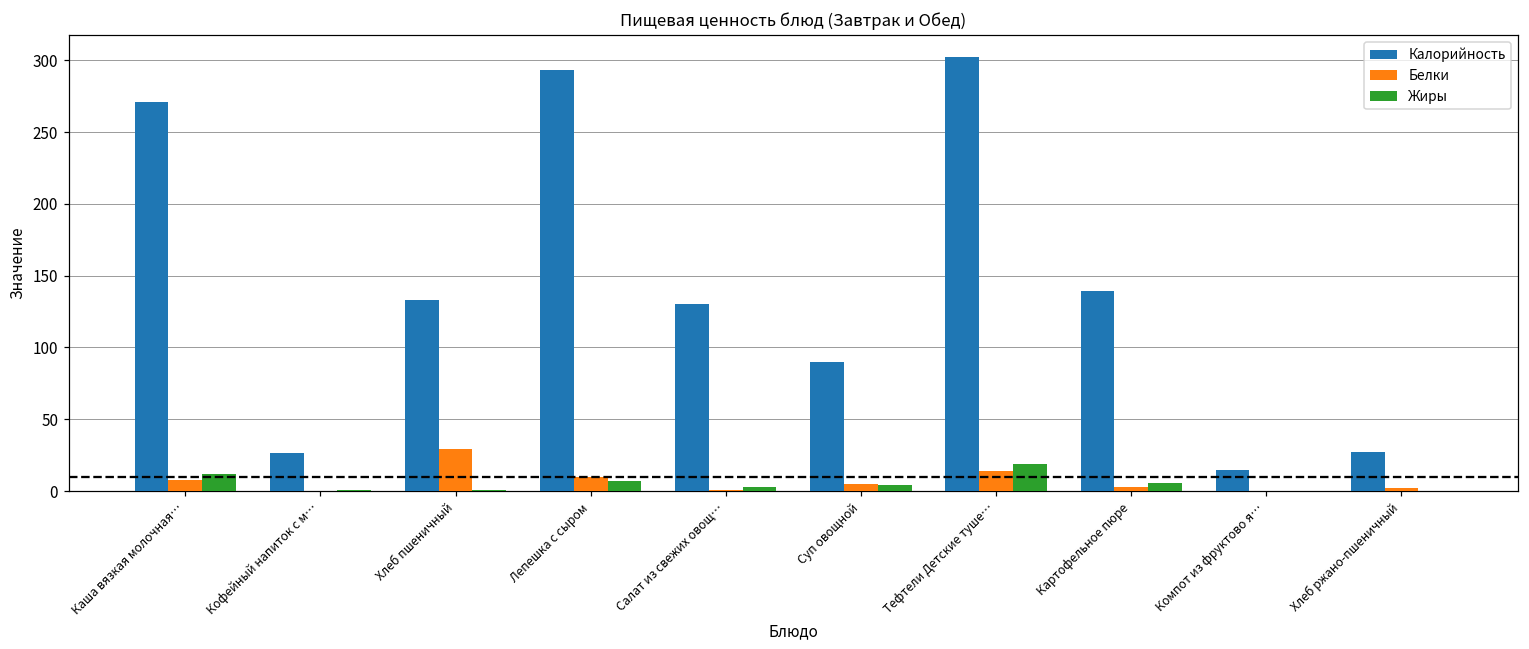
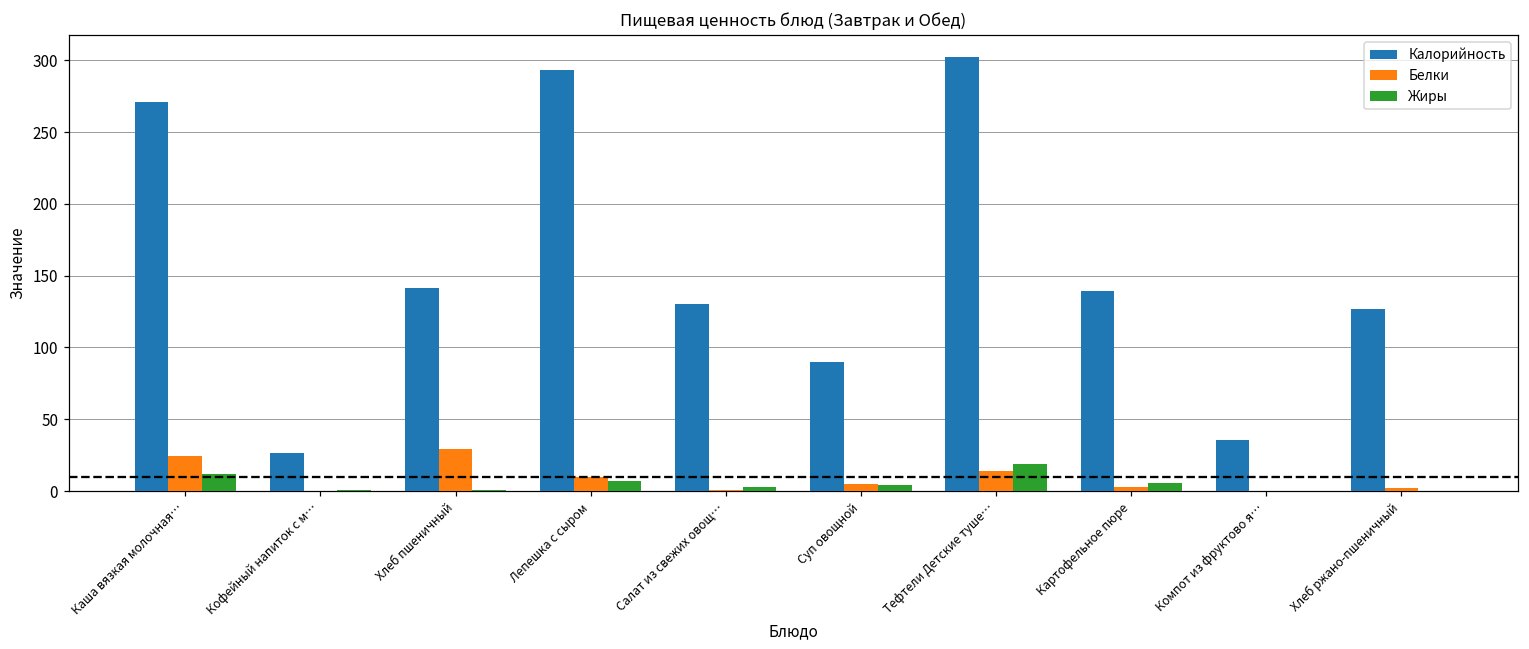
Белки, Каша вязкая молочная…: 8 -> 25
Калорийность, Хлеб пшеничный: 133 -> 142
Калорийность, Компот из фруктово я…: 15 -> 36
Калорийность, Хлеб ржано-пшеничный: 27 -> 127
